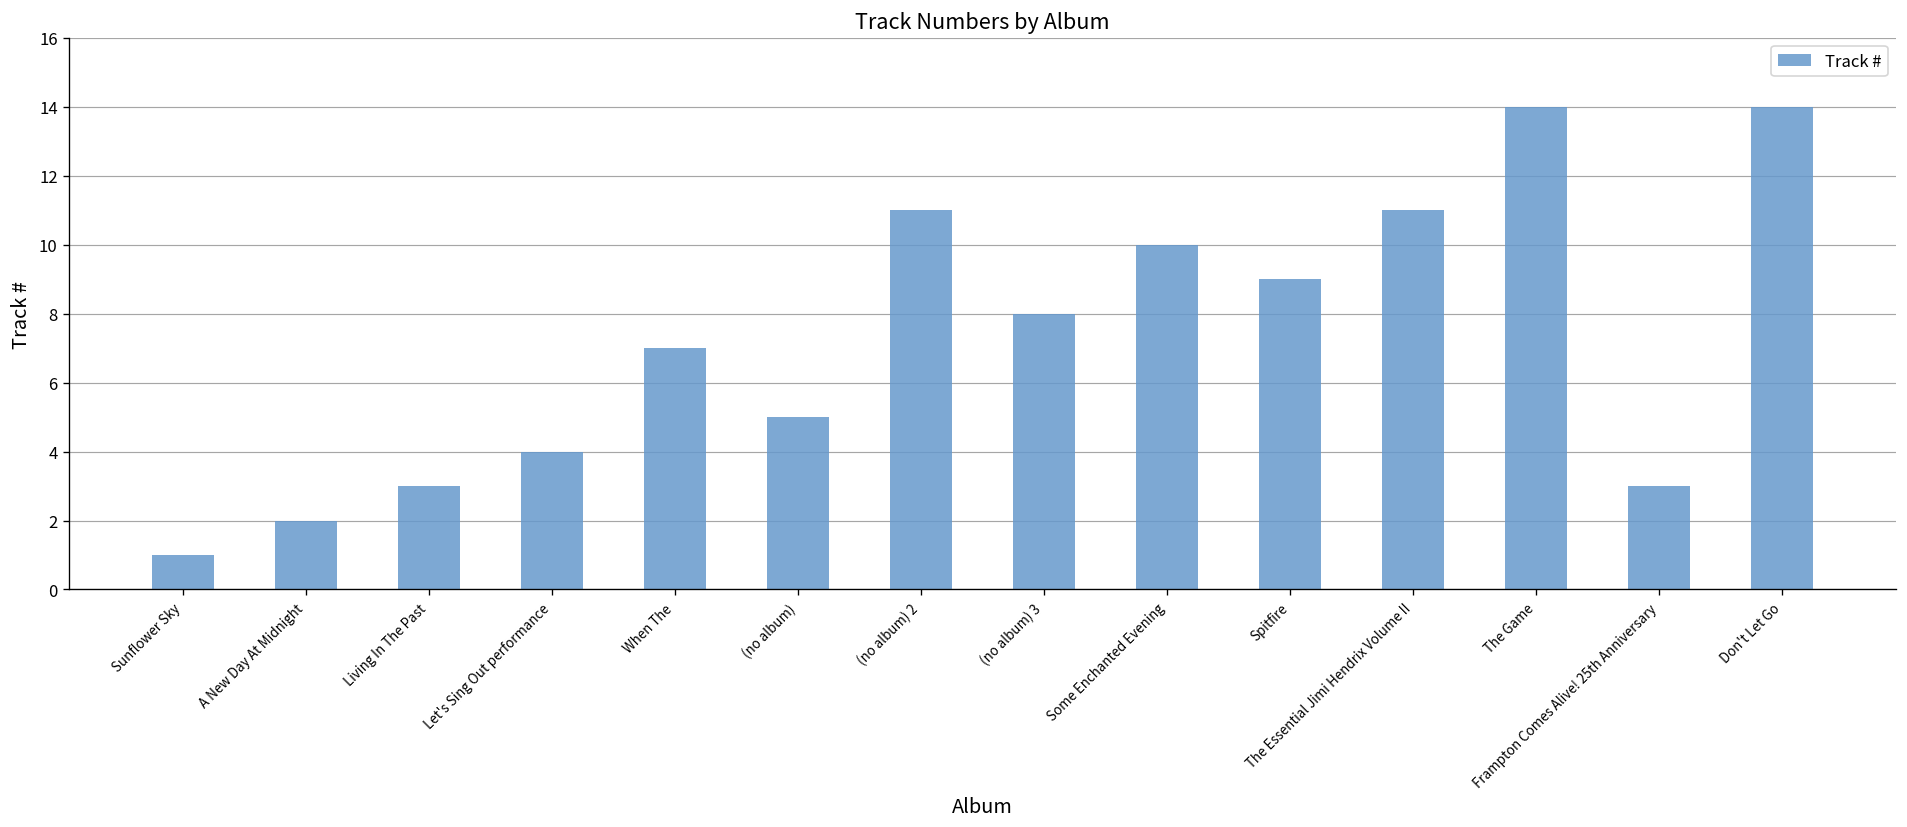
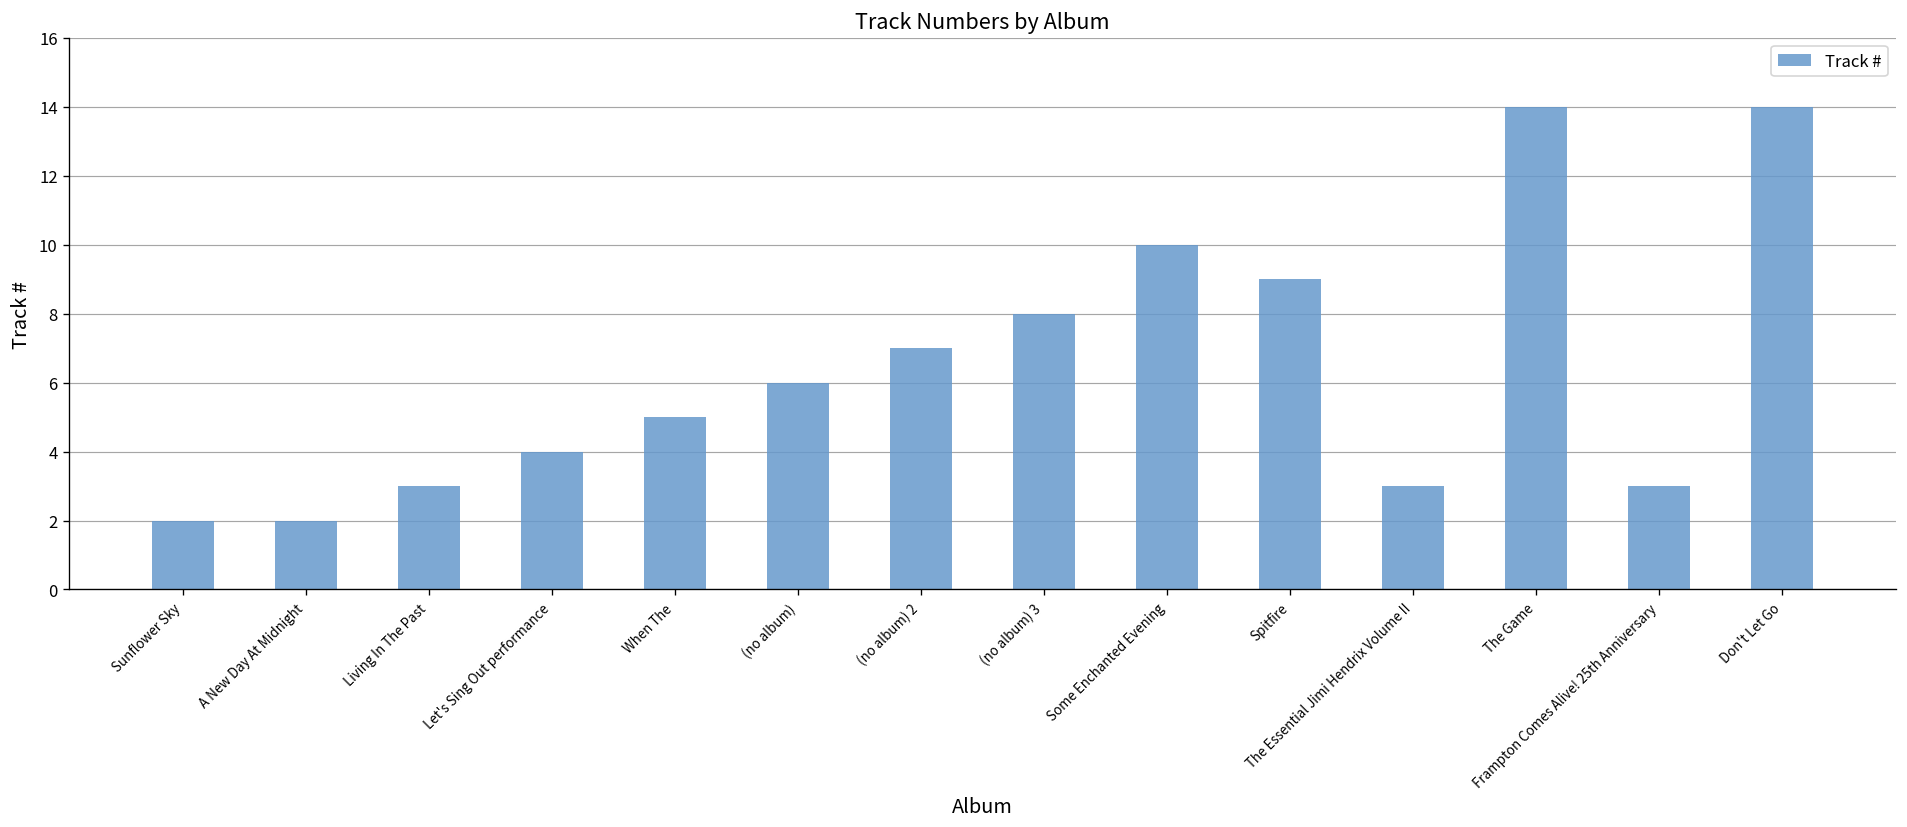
Sunflower Sky: 1 -> 2
When The: 7 -> 5
(no album): 5 -> 6
(no album) 2: 11 -> 7
The Essential Jimi Hendrix Volume II: 11 -> 3
